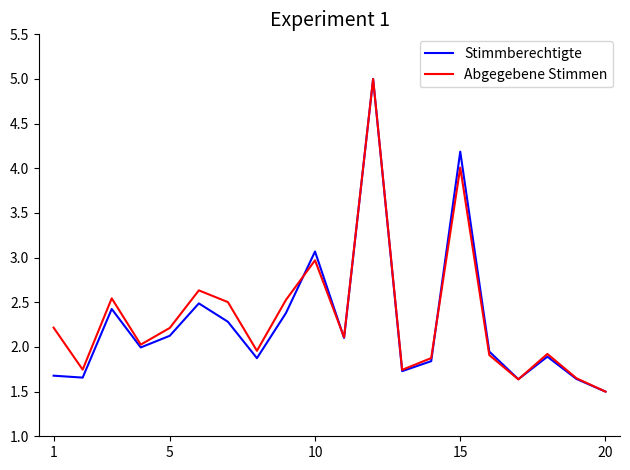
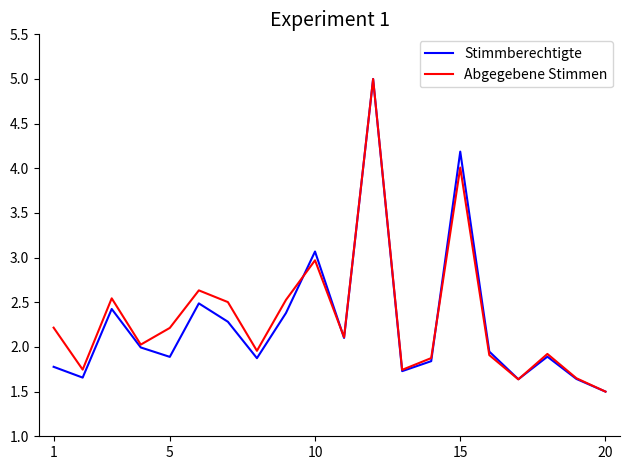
Stimmberechtigte, 1: 1.7 -> 1.8
Stimmberechtigte, 5: 2.1 -> 1.9
